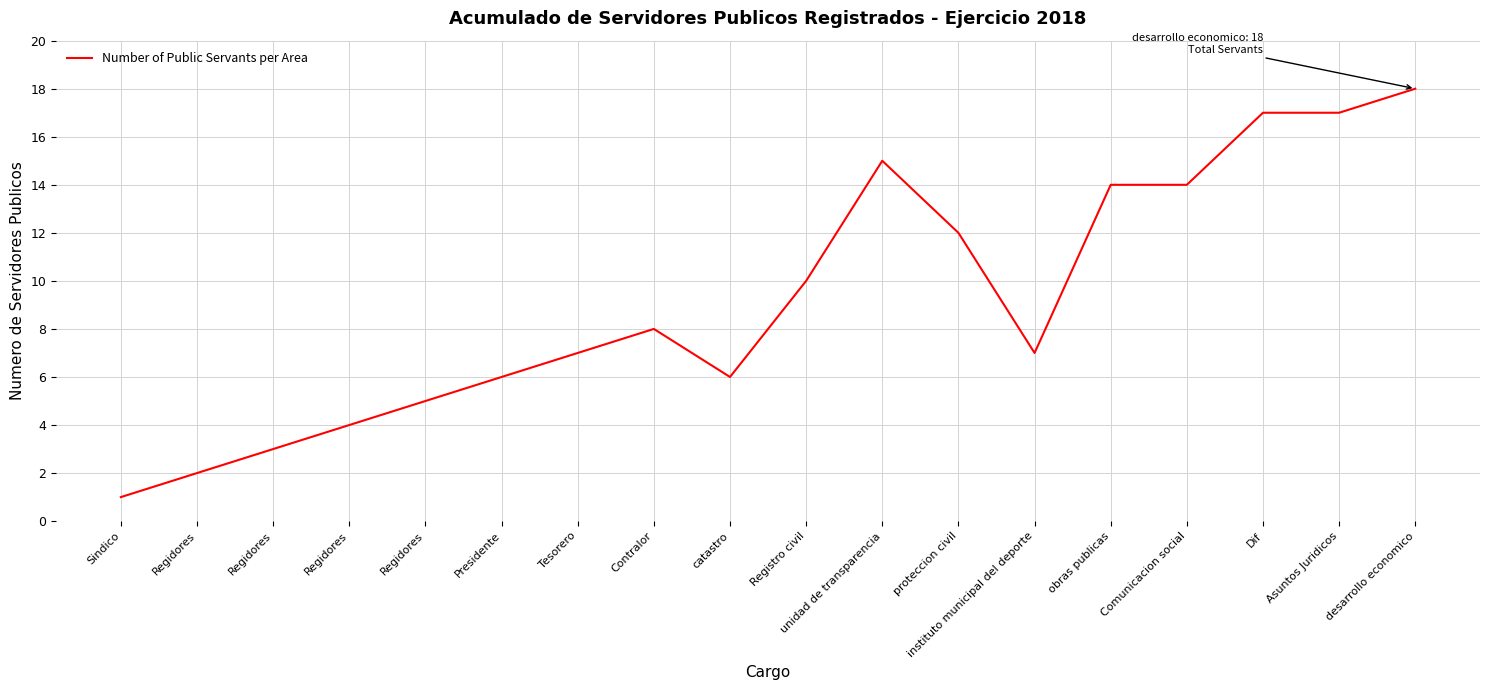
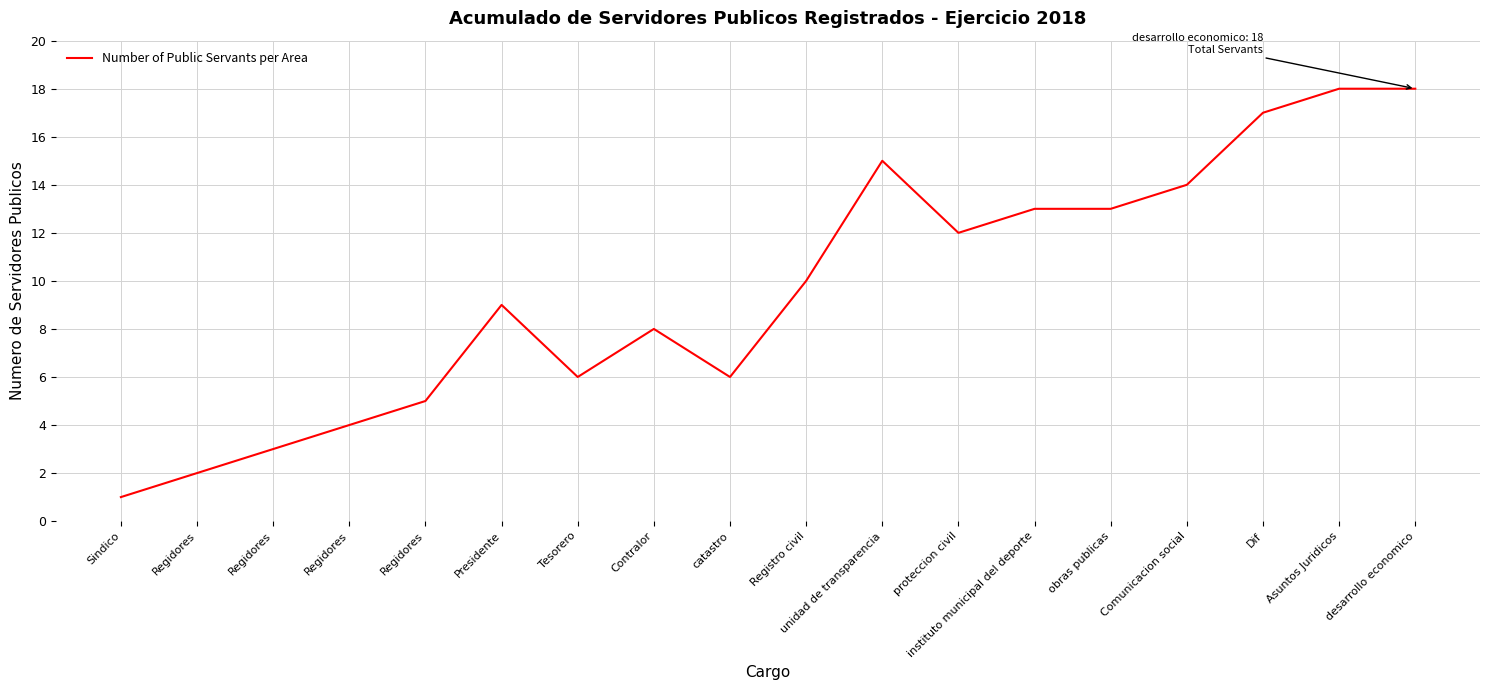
Presidente: 6 -> 9
Tesorero: 7 -> 6
instituto municipal del deporte: 7 -> 13
obras publicas: 14 -> 13
Asuntos Juridicos: 17 -> 18
